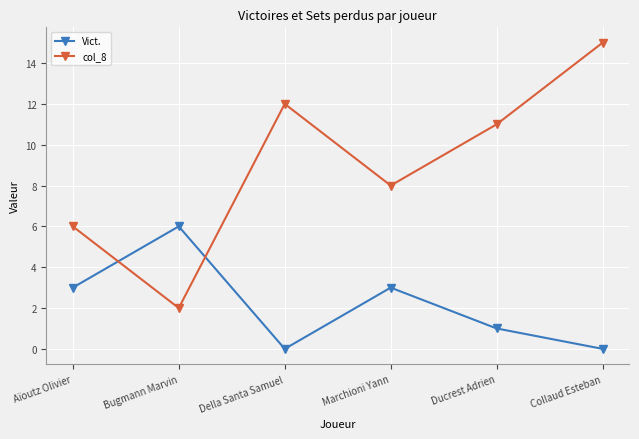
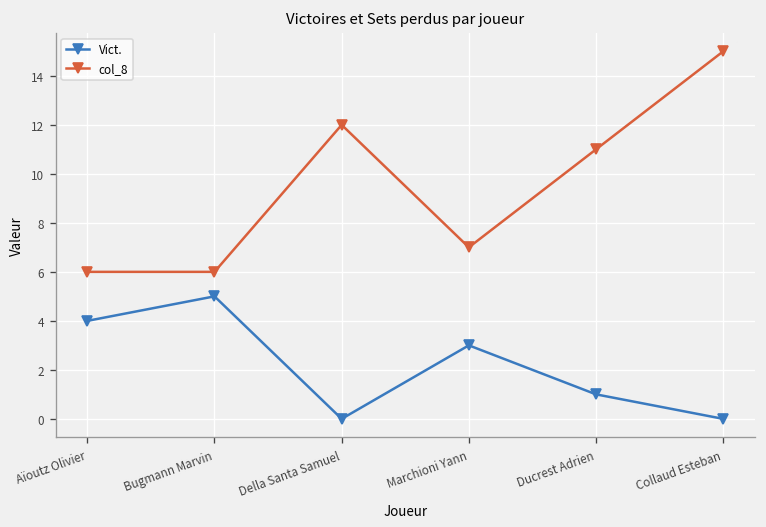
Vict., Aïoutz Olivier: 3 -> 4
Vict., Bugmann Marvin: 6 -> 5
col_8, Bugmann Marvin: 2 -> 6
col_8, Marchioni Yann: 8 -> 7
